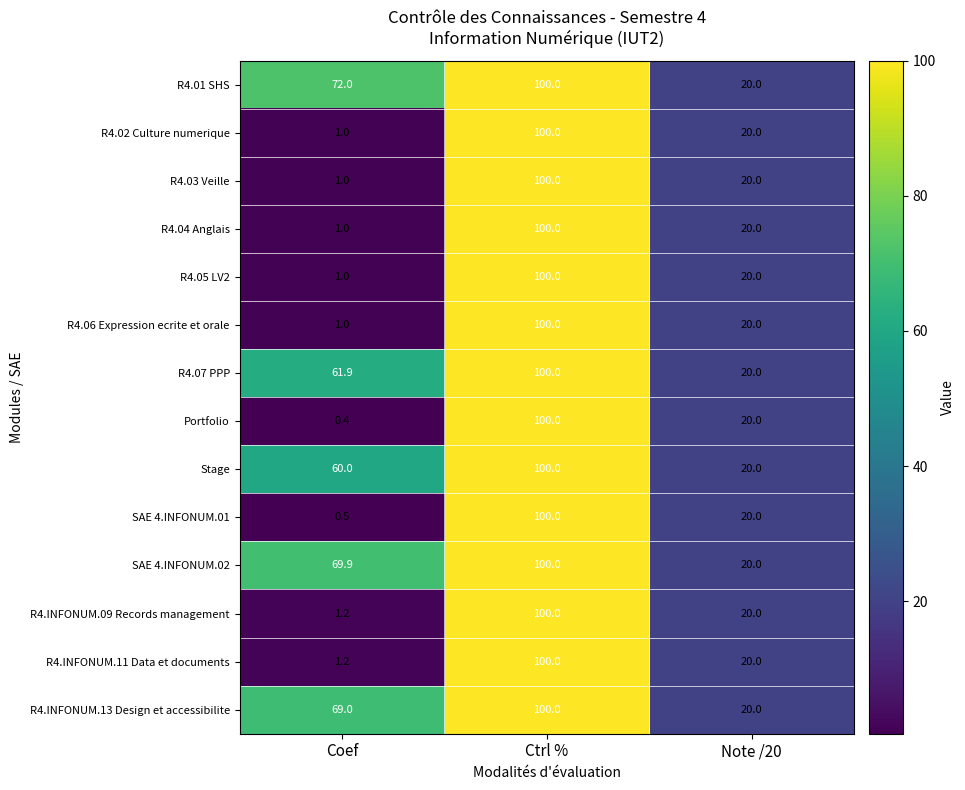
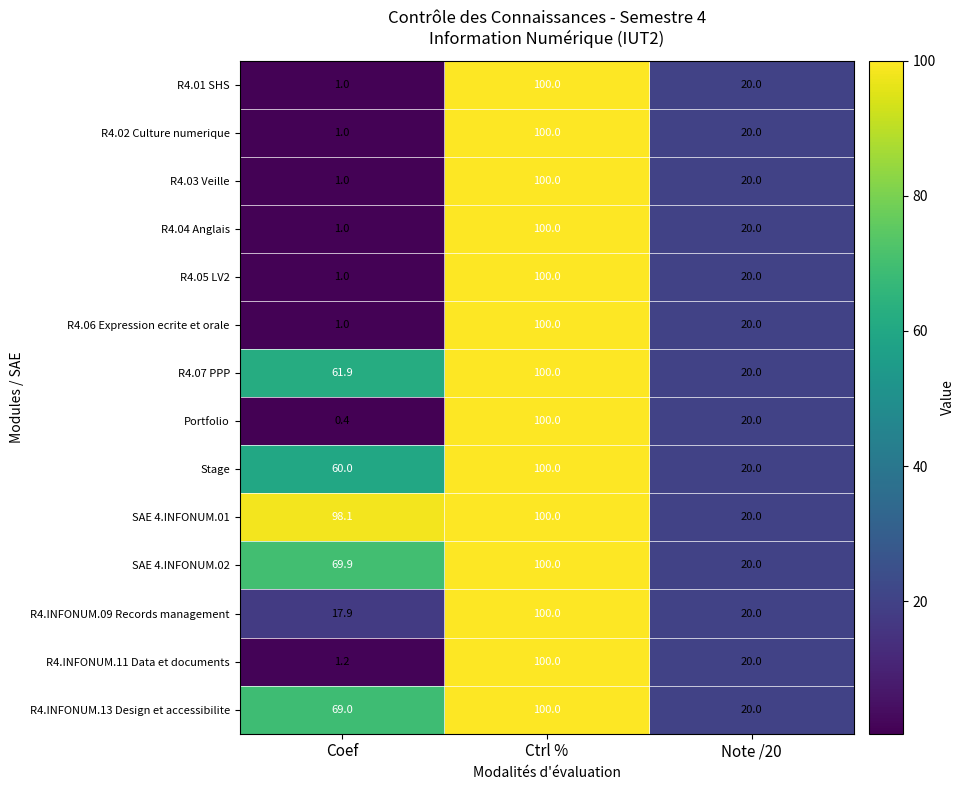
R4.01 SHS, Coef: 72.0 -> 1.0
SAE 4.INFONUM.01, Coef: 0.5 -> 98.1
R4.INFONUM.09 Records management, Coef: 1.2 -> 17.9
